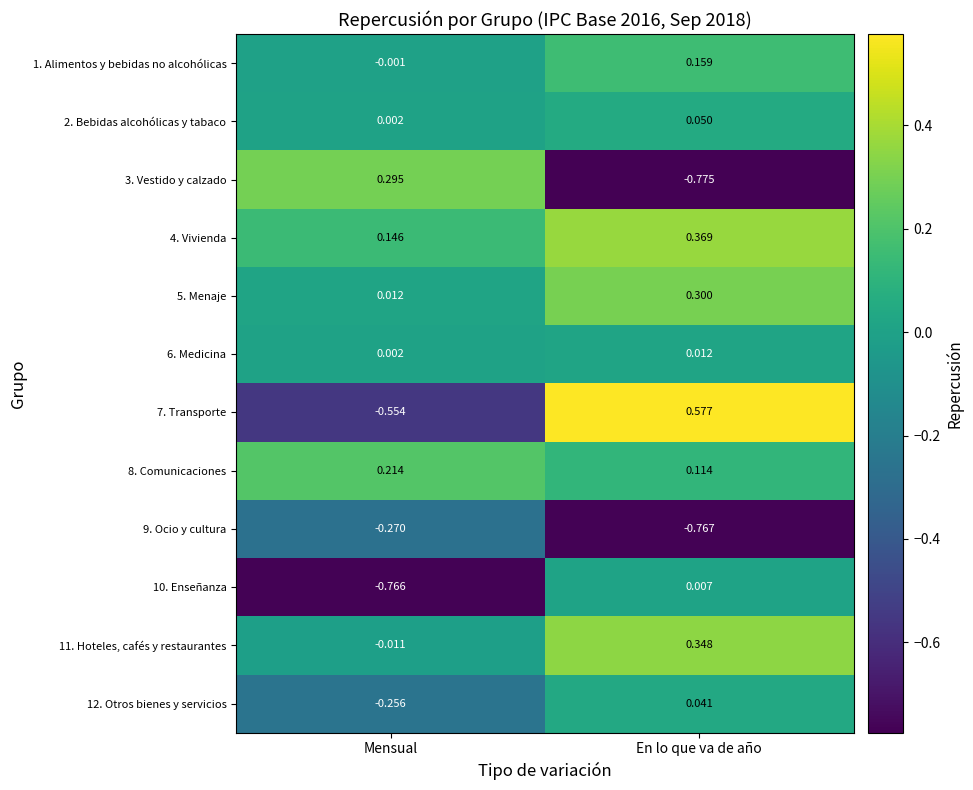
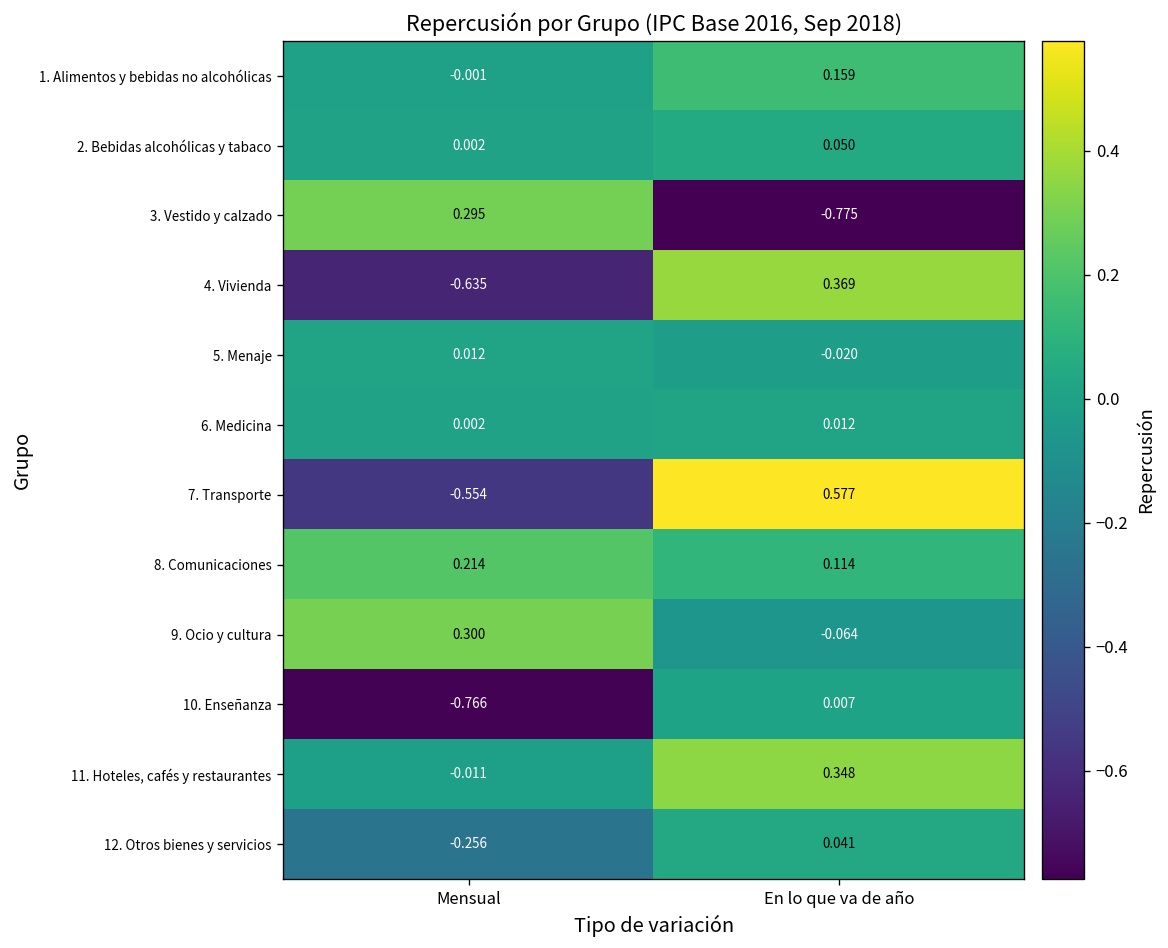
4. Vivienda, Mensual: 0.146 -> -0.635
5. Menaje, En lo que va de año: 0.300 -> -0.020
9. Ocio y cultura, Mensual: -0.270 -> 0.300
9. Ocio y cultura, En lo que va de año: -0.767 -> -0.064
